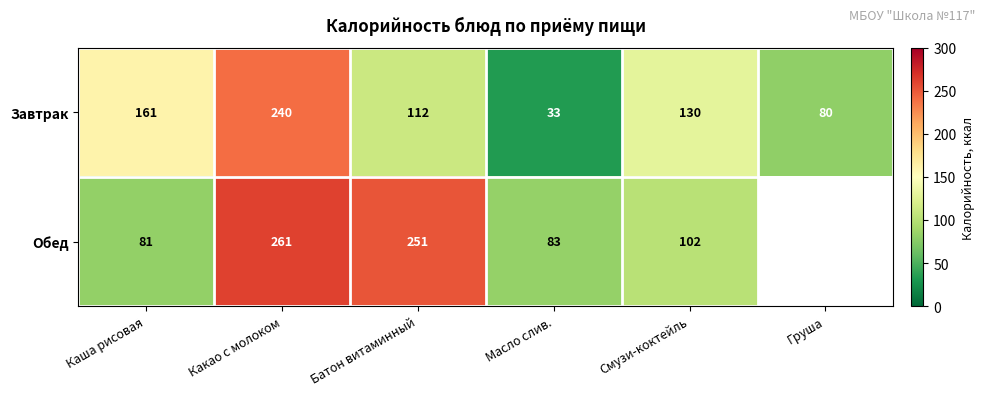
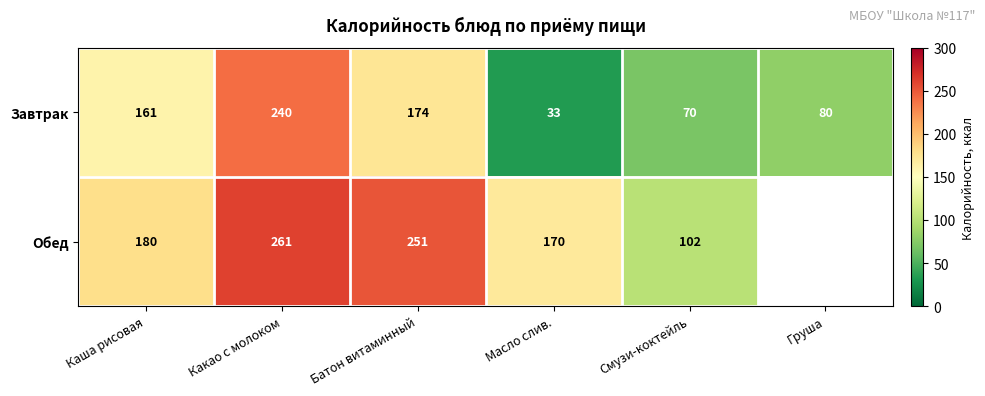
Завтрак, Батон витаминный: 112 -> 174
Завтрак, Смузи-коктейль: 130 -> 70
Обед, Каша рисовая: 81 -> 180
Обед, Масло слив.: 83 -> 170
